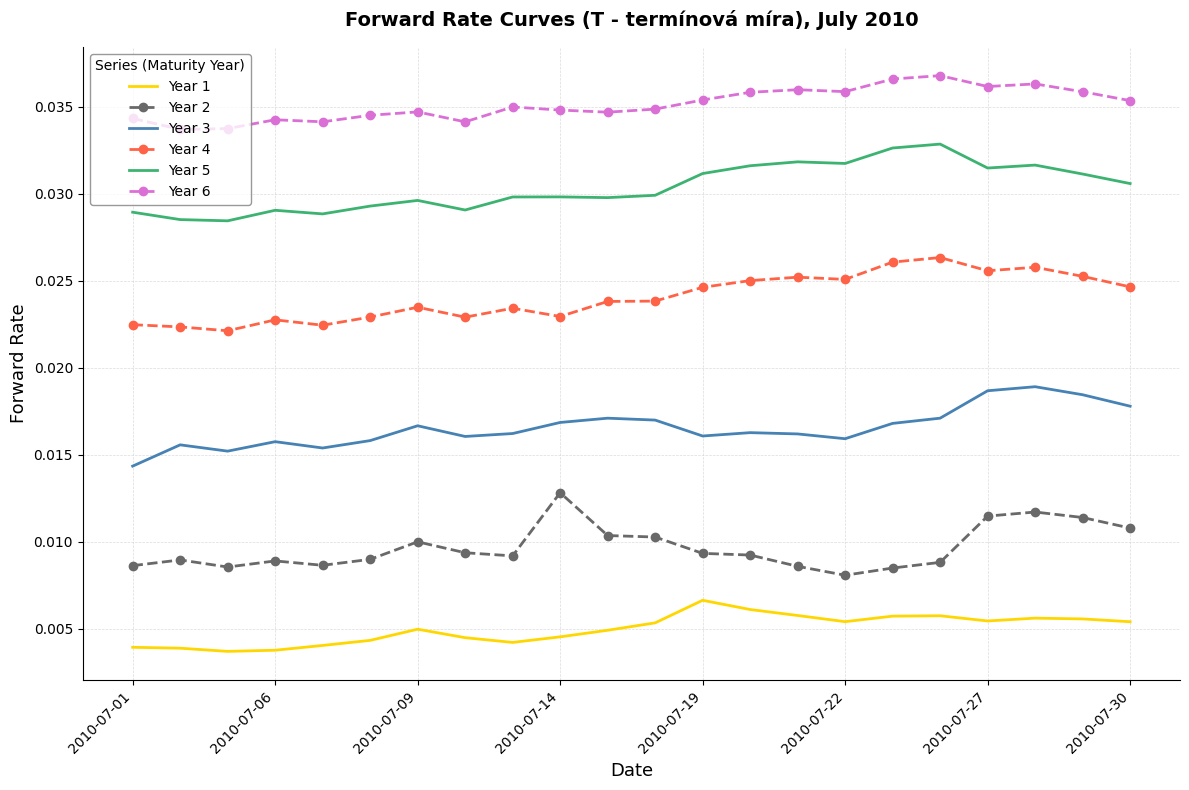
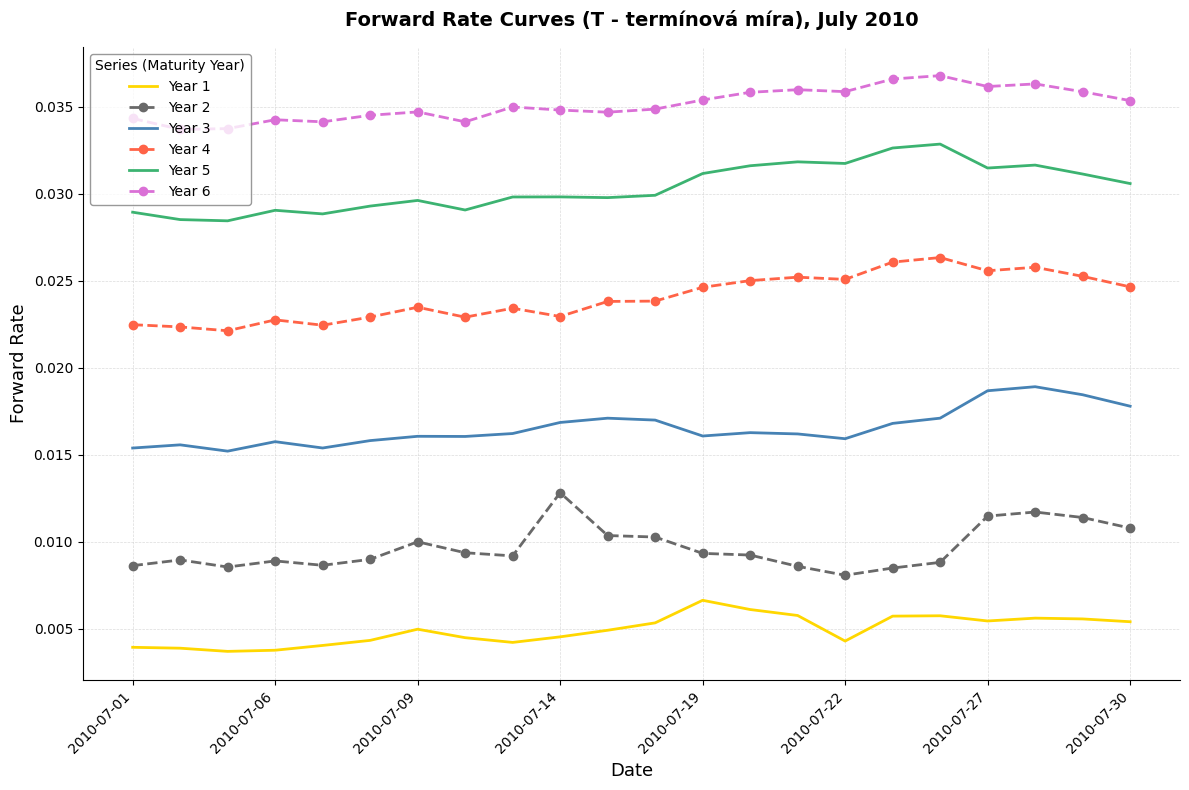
Year 3, 2010-07-01: 0.0144 -> 0.0154
Year 3, 2010-07-09: 0.0167 -> 0.0161
Year 1, 2010-07-22: 0.0054 -> 0.0043
